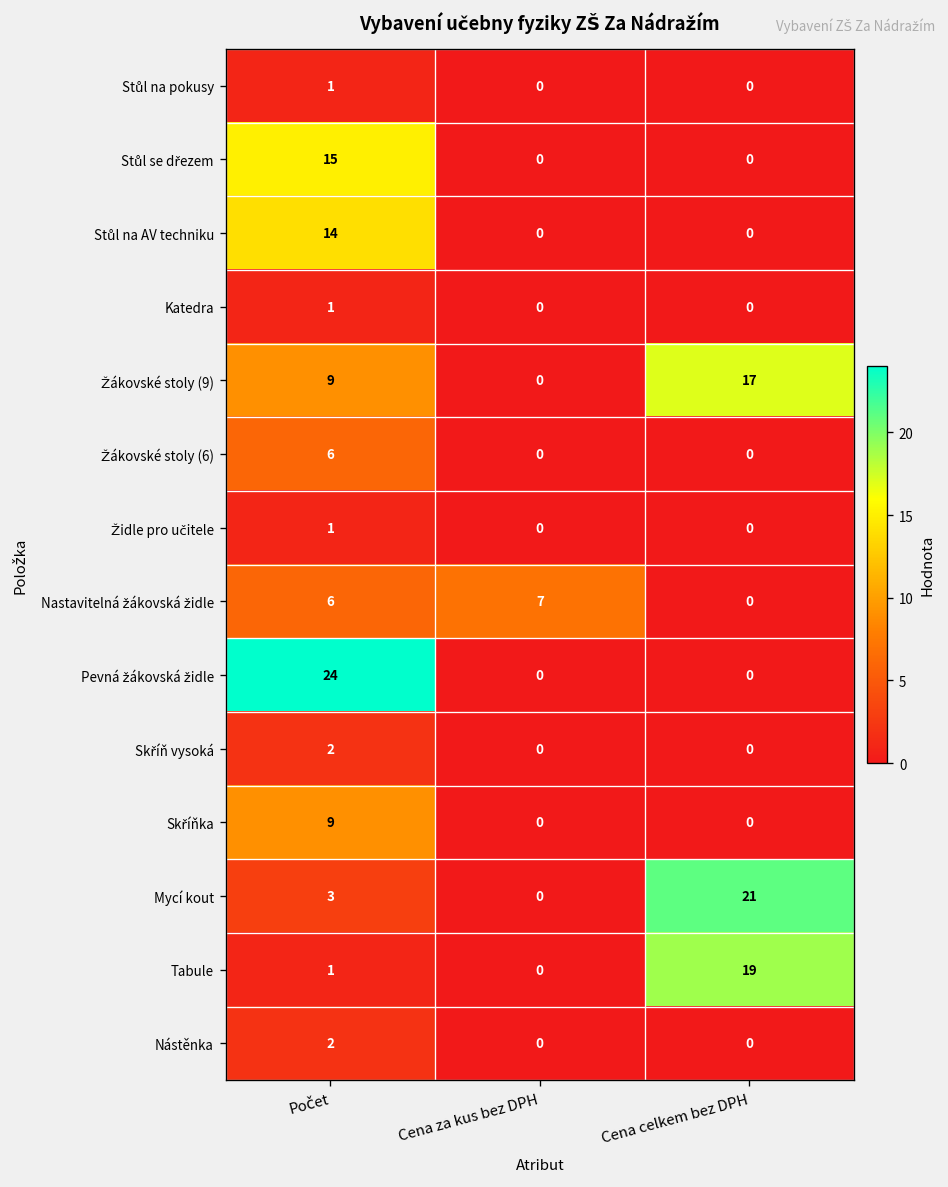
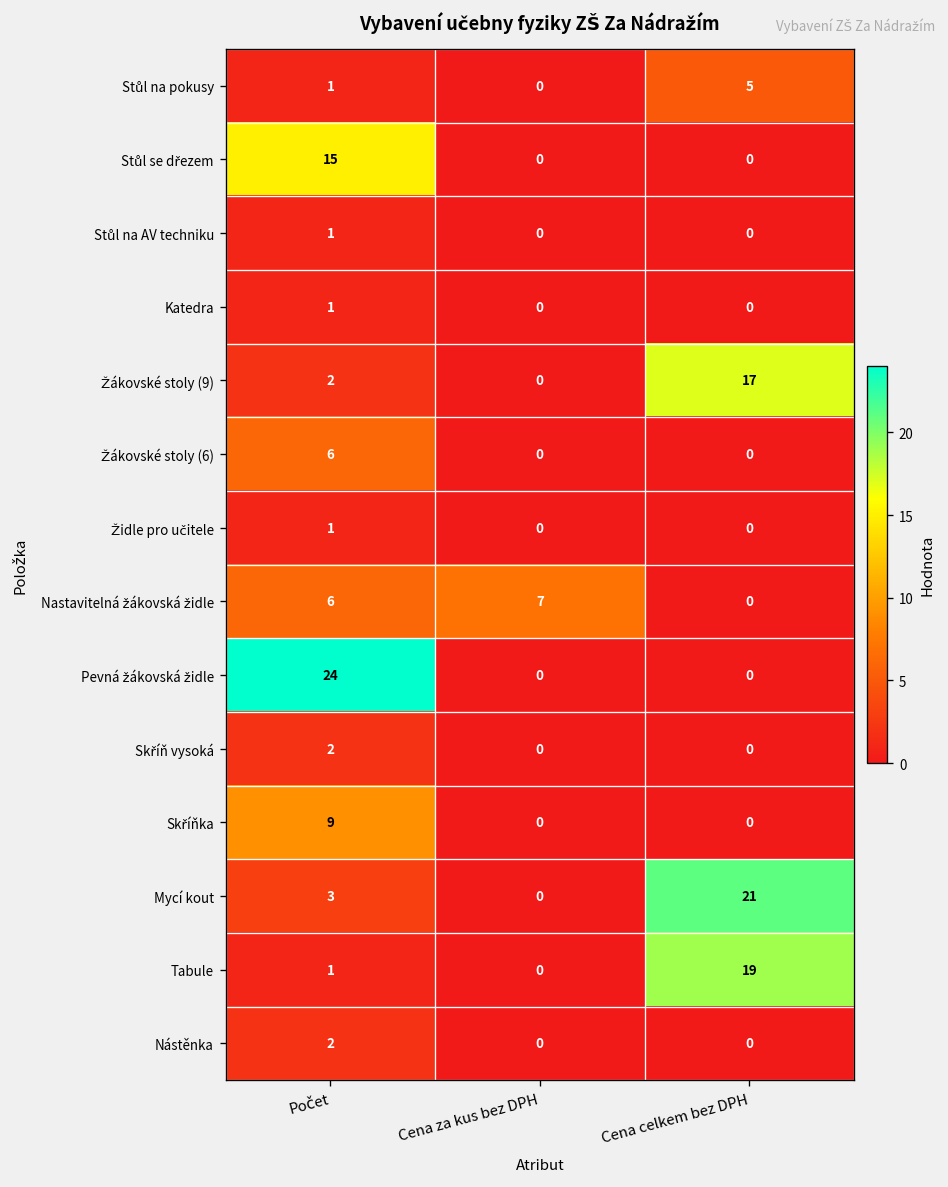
Stůl na pokusy, Cena celkem bez DPH: 0 -> 5
Stůl na AV techniku, Počet: 14 -> 1
Žákovské stoly (9), Počet: 9 -> 2
